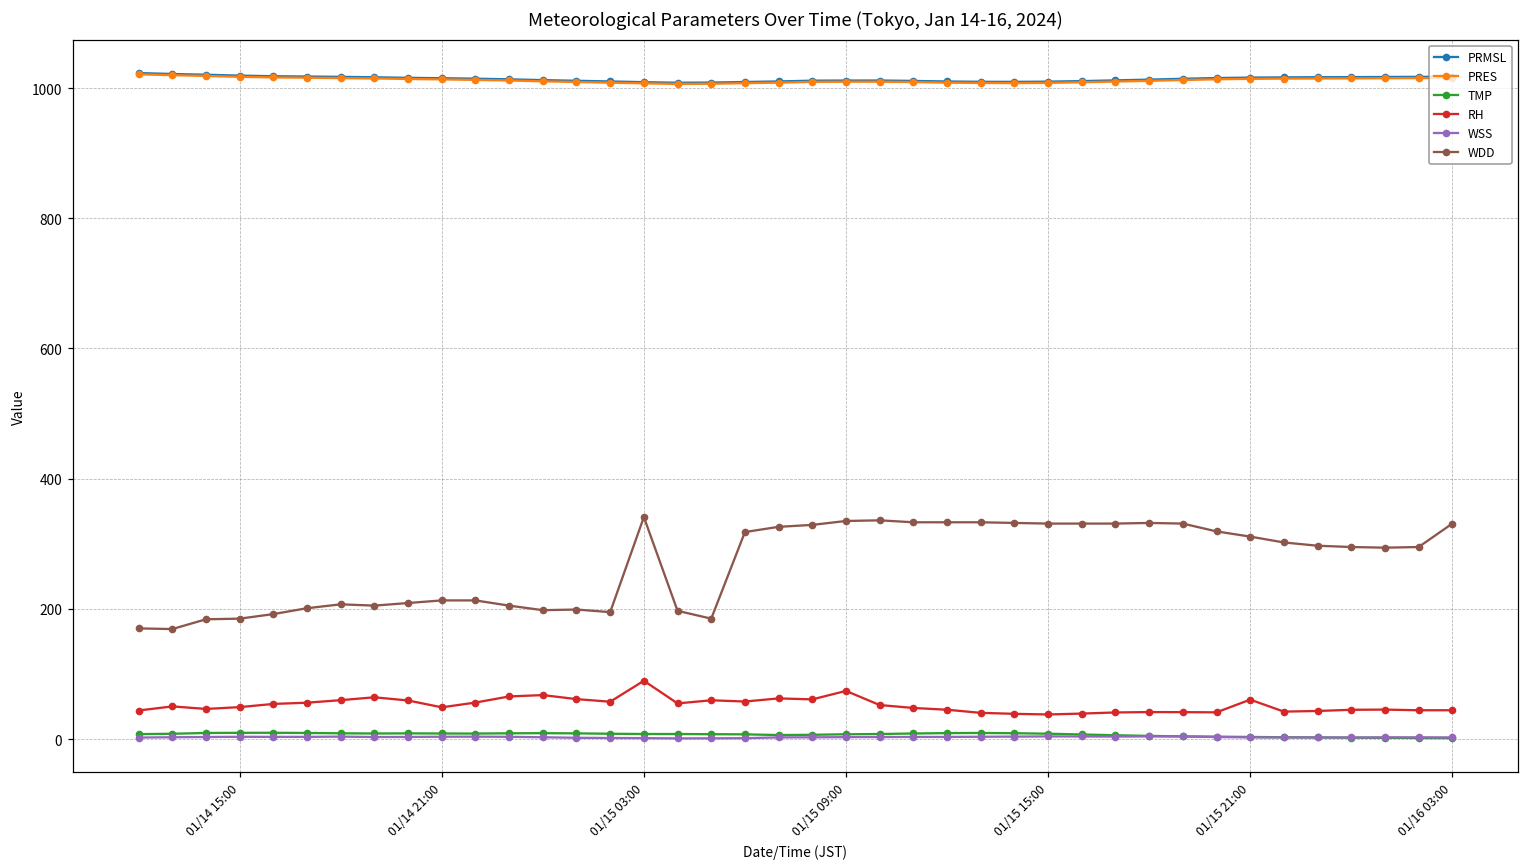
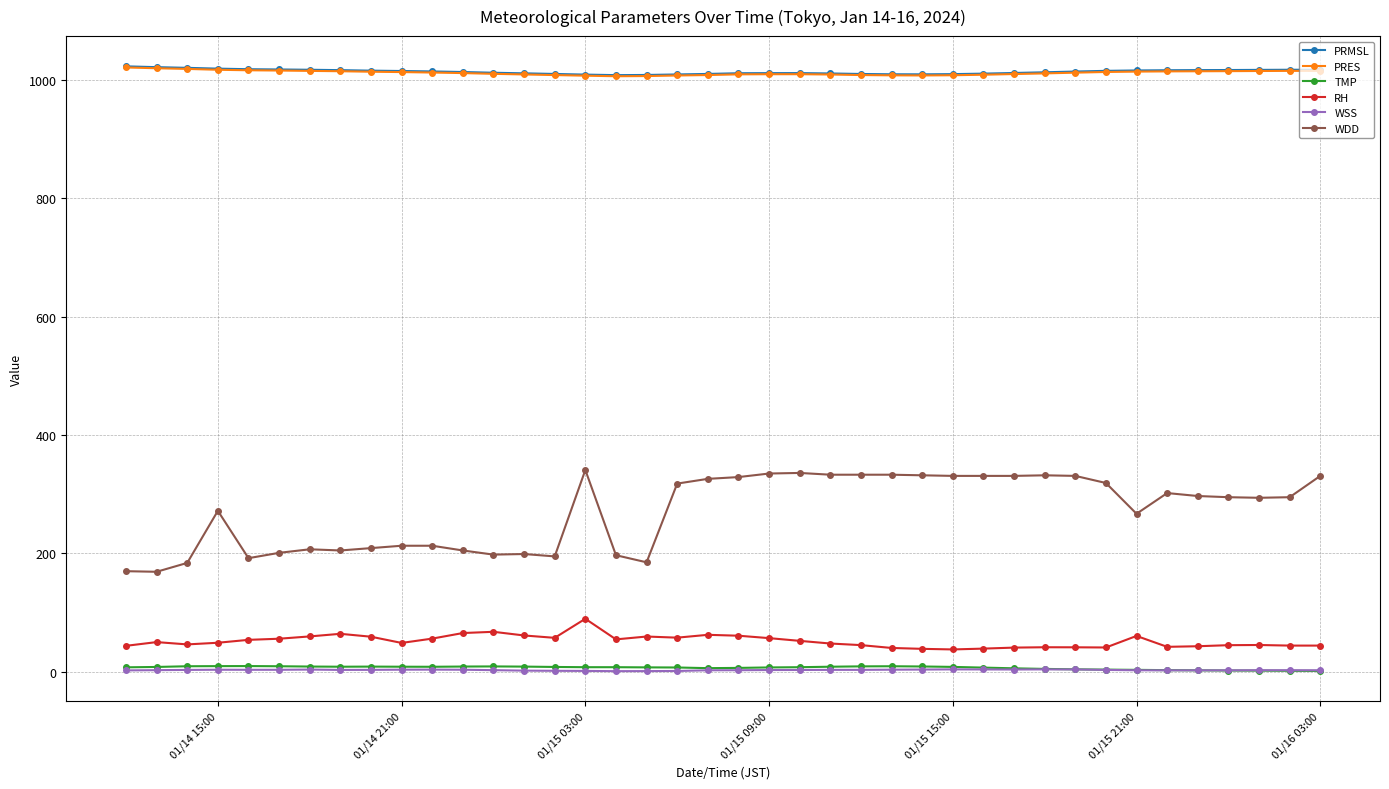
WDD, 01/14 15:00: 190 -> 270
RH, 01/15 09:00: 70 -> 60
WDD, 01/15 21:00: 310 -> 270
